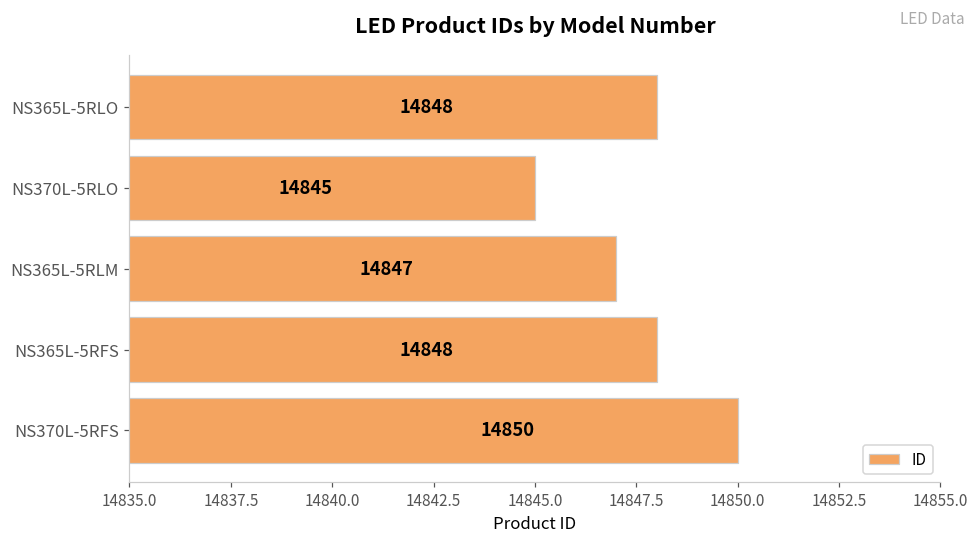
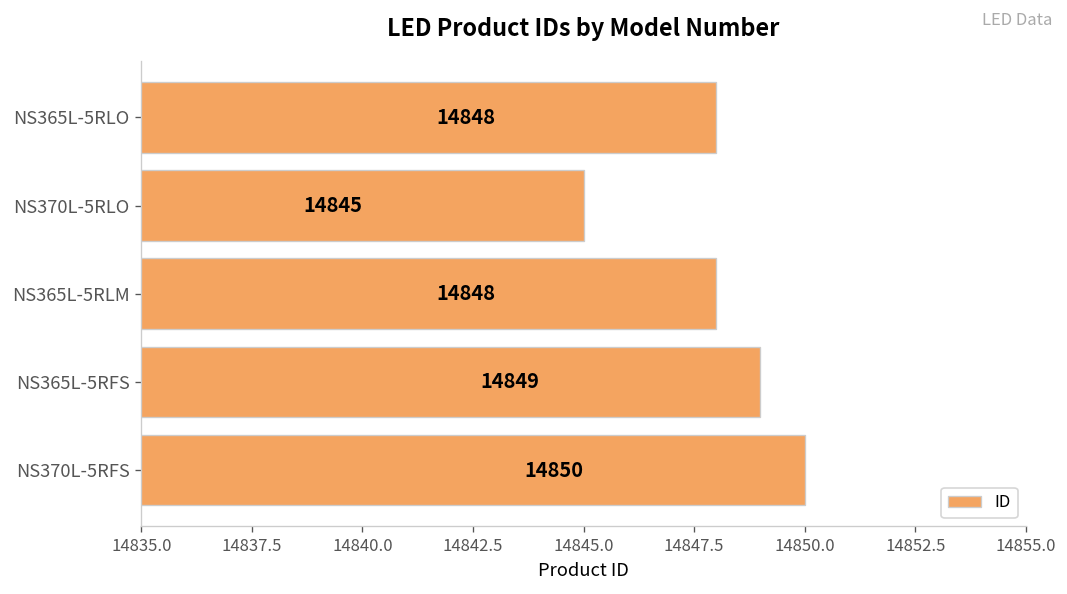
NS365L-5RLM: 14847 -> 14848
NS365L-5RFS: 14848 -> 14849
